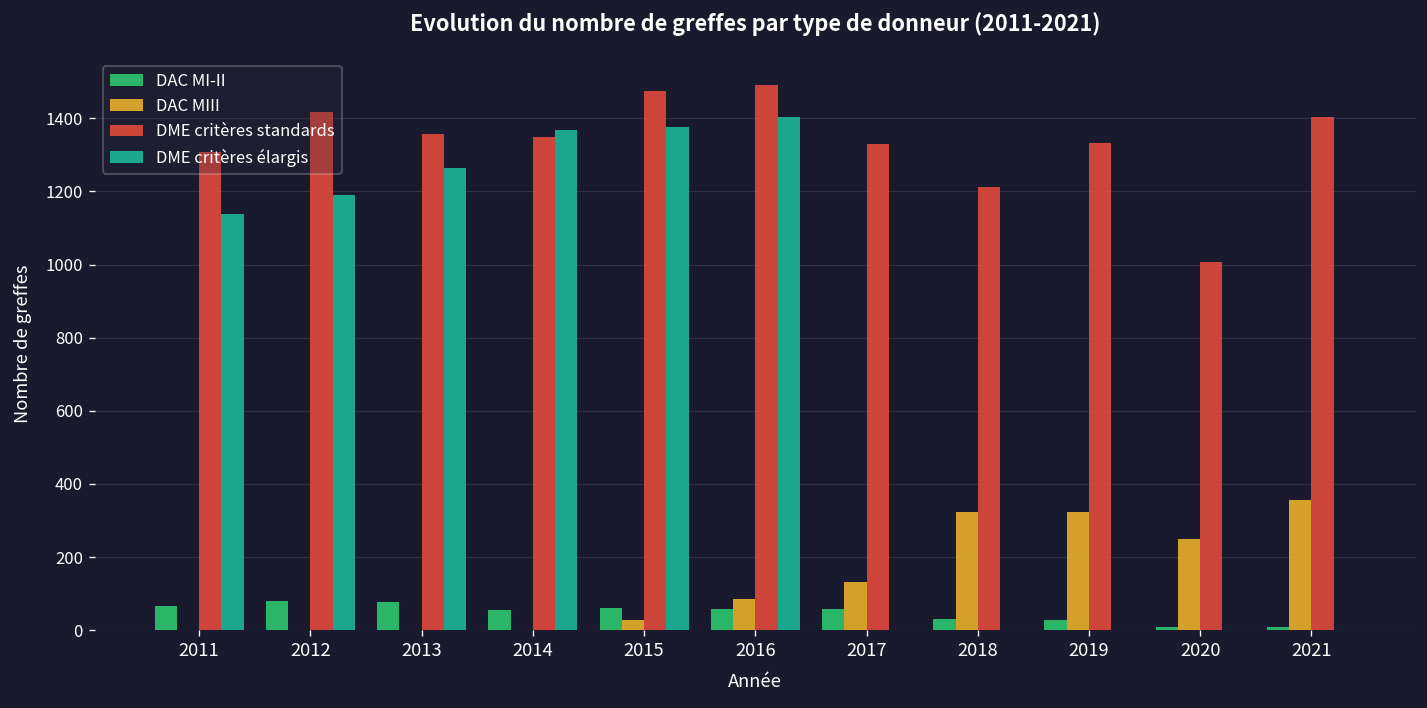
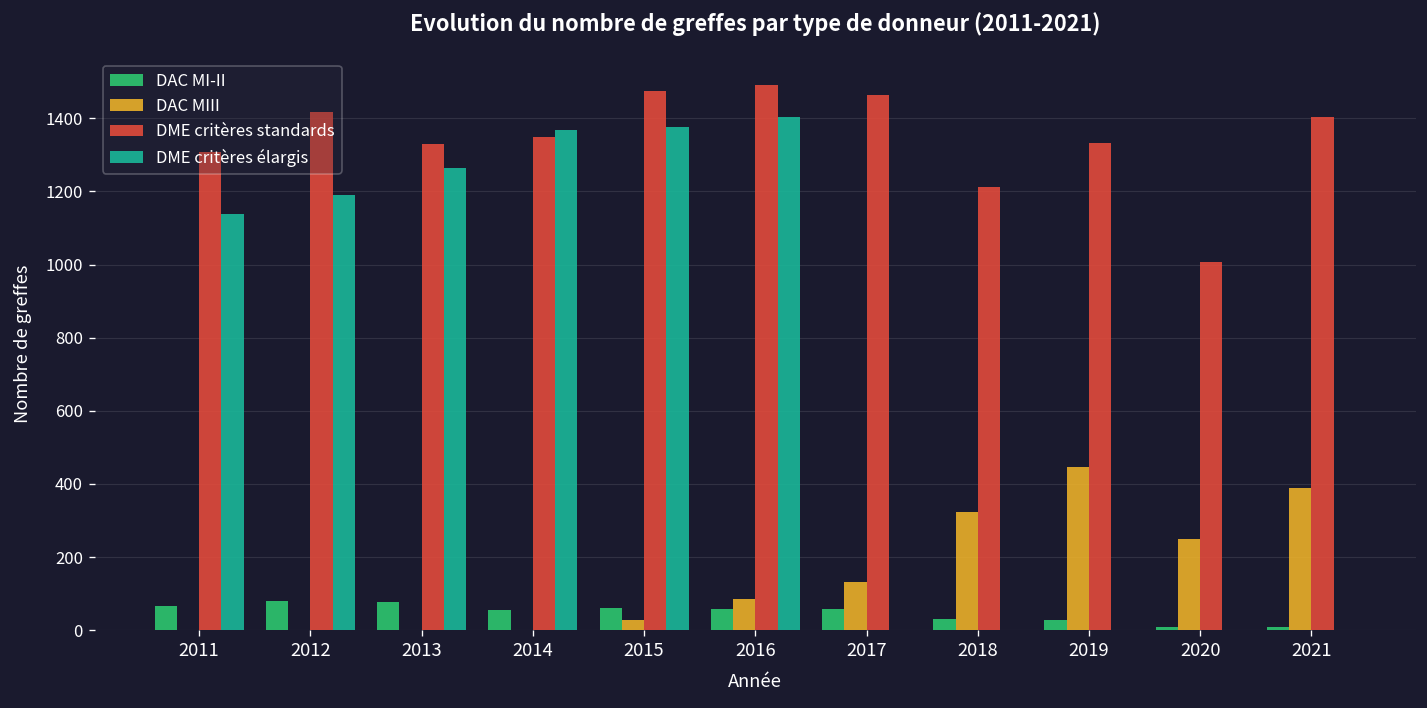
DME critères standards, 2013: 1360 -> 1330
DME critères standards, 2017: 1330 -> 1460
DAC MIII, 2019: 320 -> 450
DAC MIII, 2021: 360 -> 390
